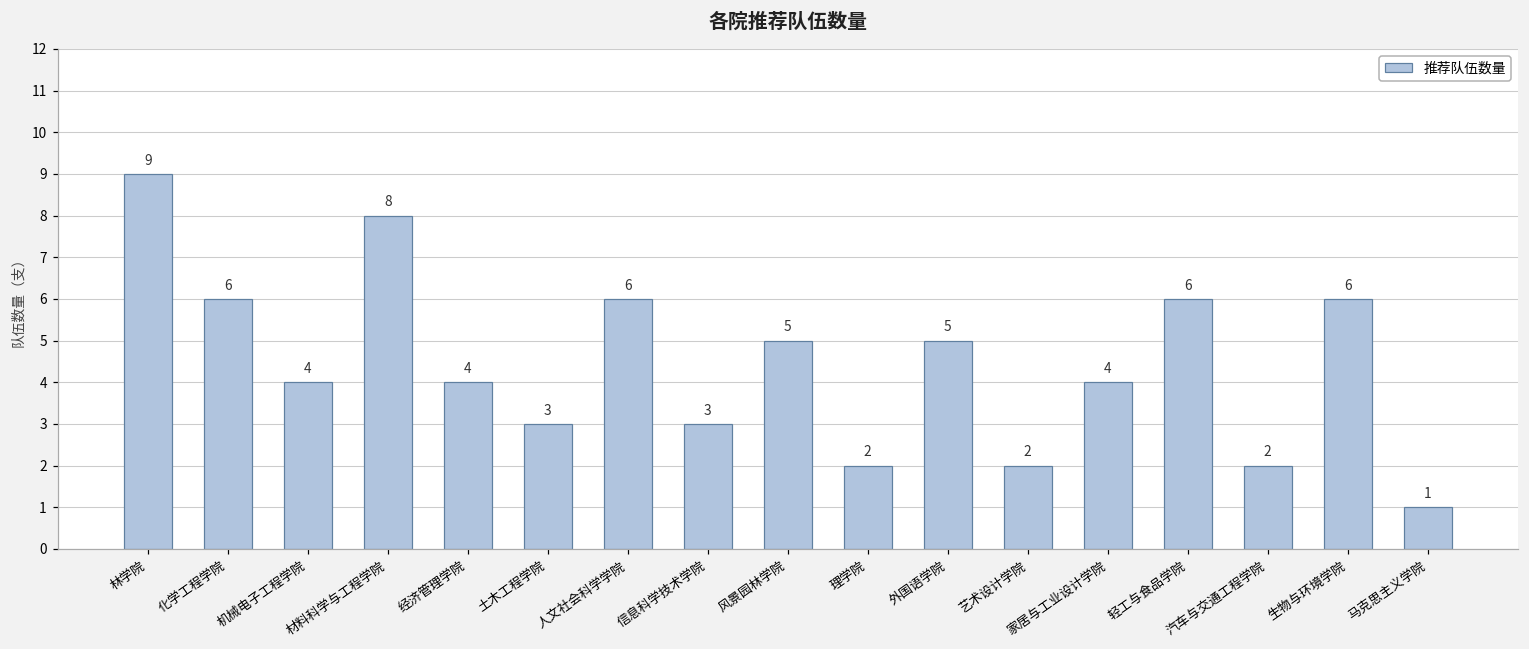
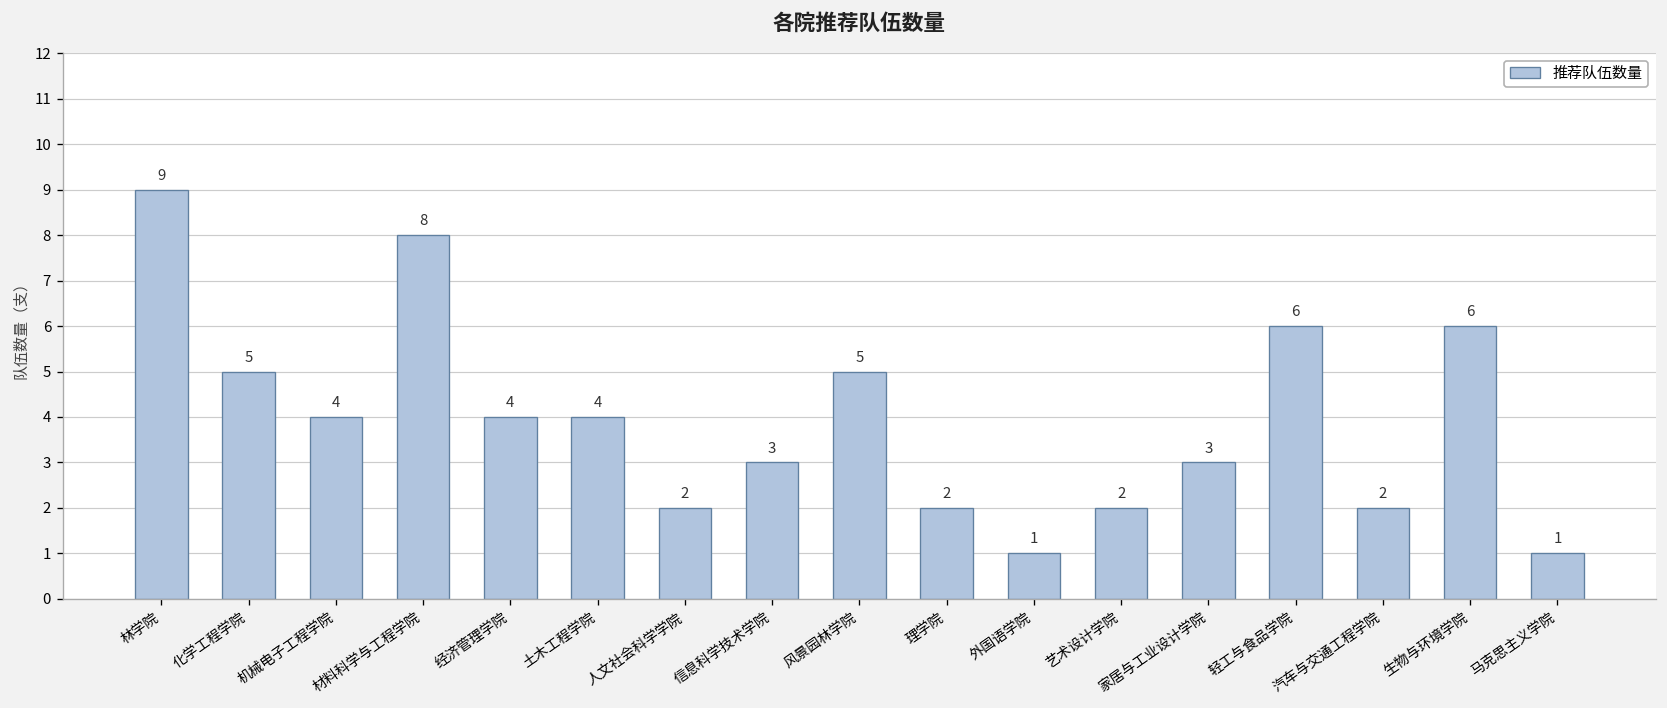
化学工程学院: 6 -> 5
土木工程学院: 3 -> 4
人文社会科学学院: 6 -> 2
外国语学院: 5 -> 1
家居与工业设计学院: 4 -> 3
